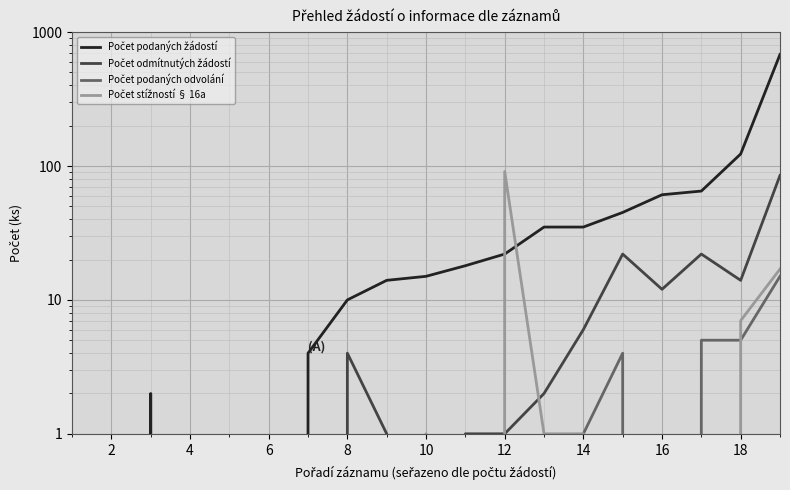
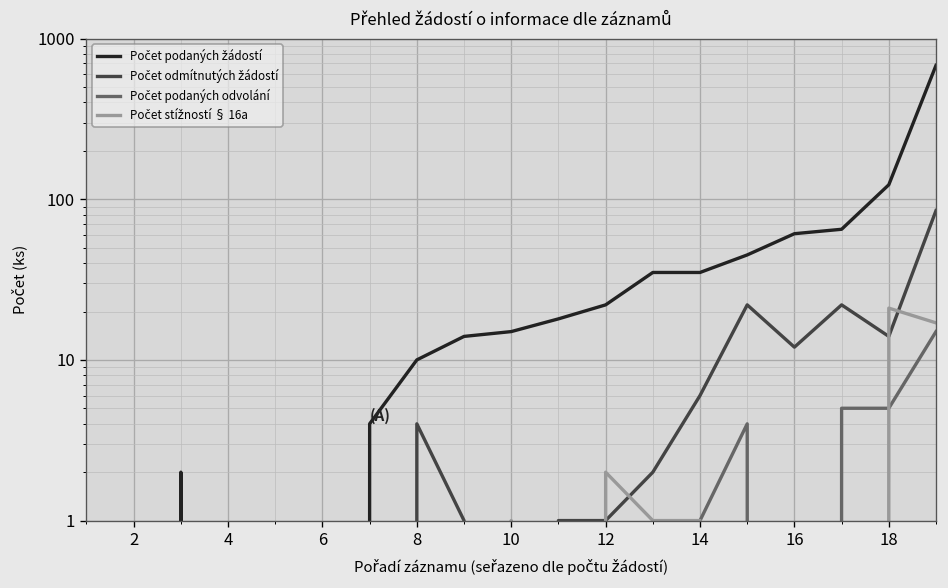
Počet stížností § 16a, 12: 90 -> 2
Počet stížností § 16a, 18: 7 -> 21
